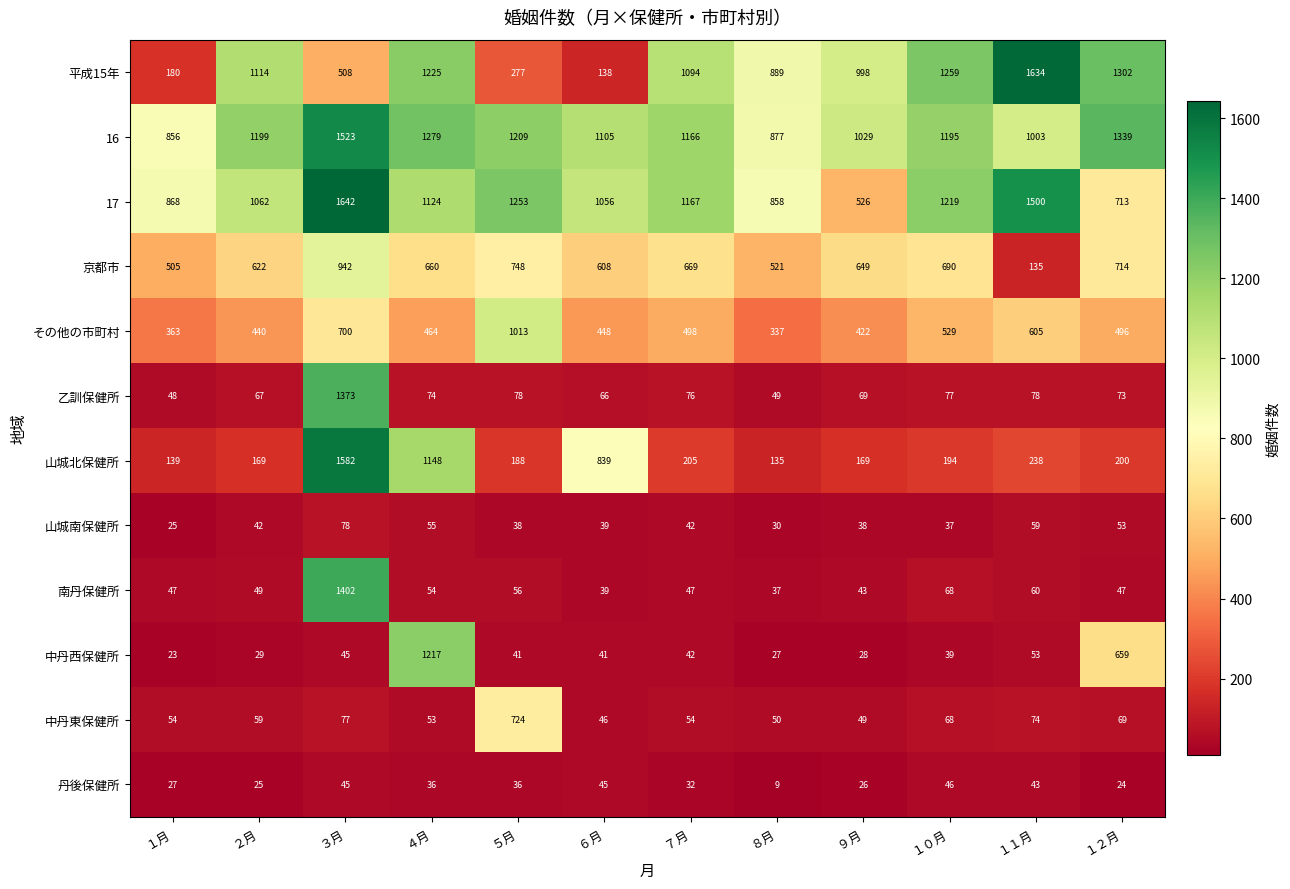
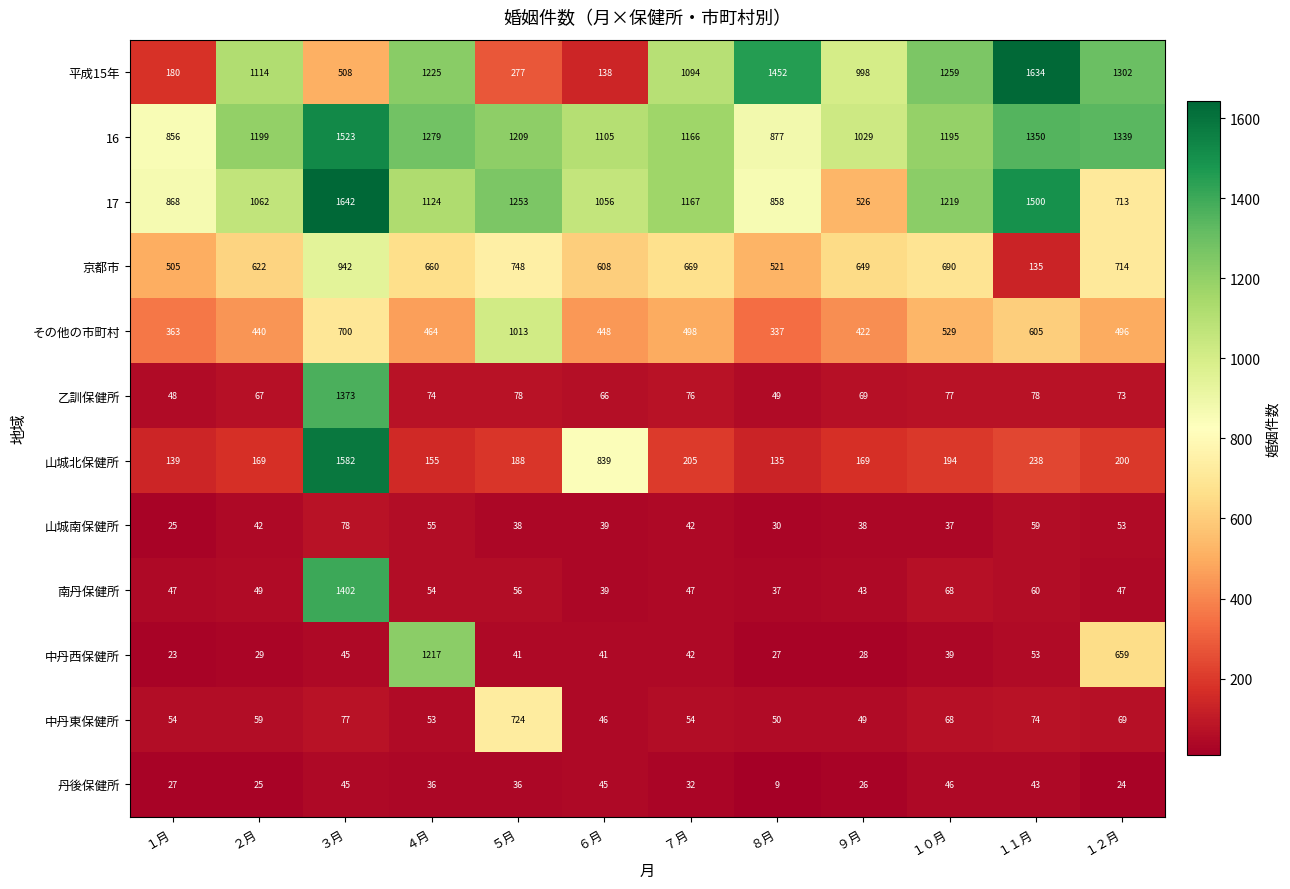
平成15年, ８月: 889 -> 1452
16, １１月: 1003 -> 1350
山城北保健所, ４月: 1148 -> 155
